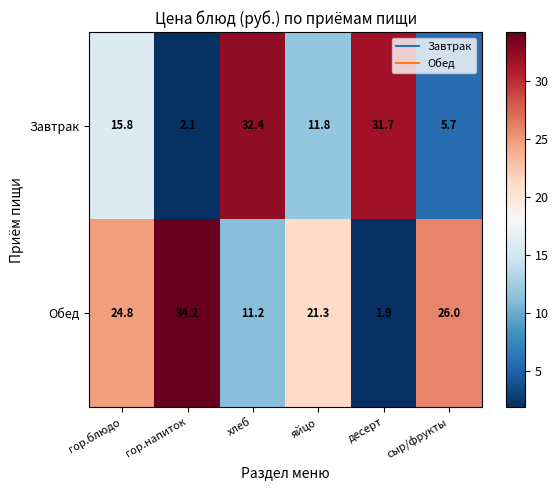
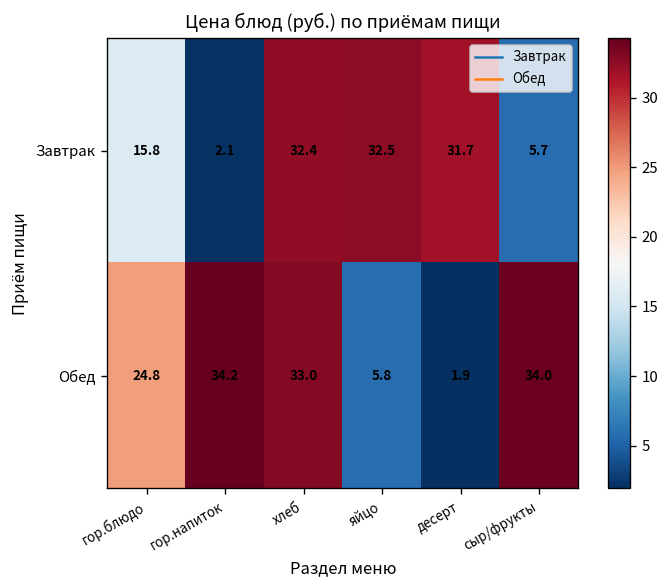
Завтрак, яйцо: 11.8 -> 32.5
Обед, хлеб: 11.2 -> 33.0
Обед, яйцо: 21.3 -> 5.8
Обед, сыр/фрукты: 26.0 -> 34.0
